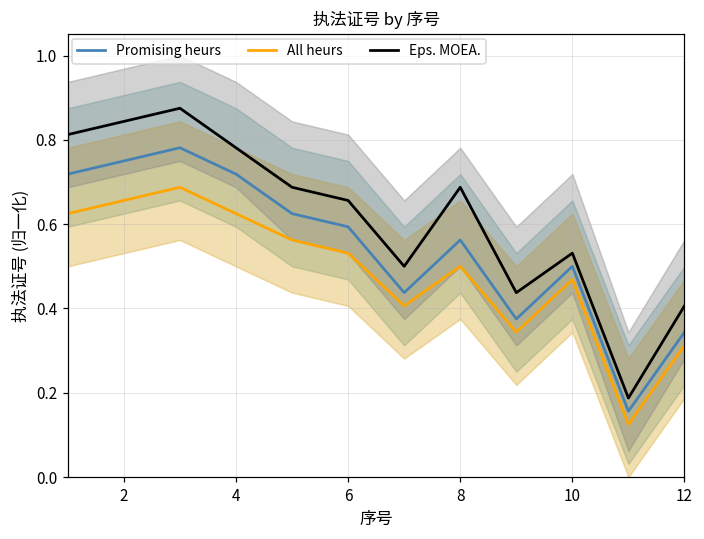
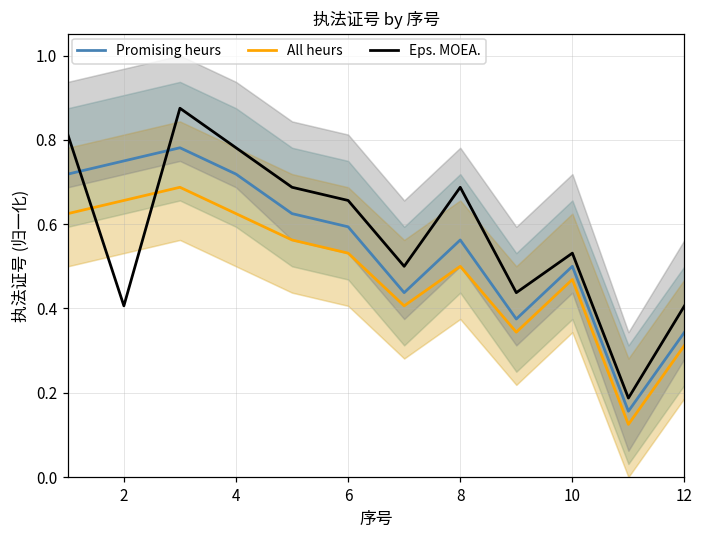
Eps. MOEA., 2: 0.84 -> 0.41
